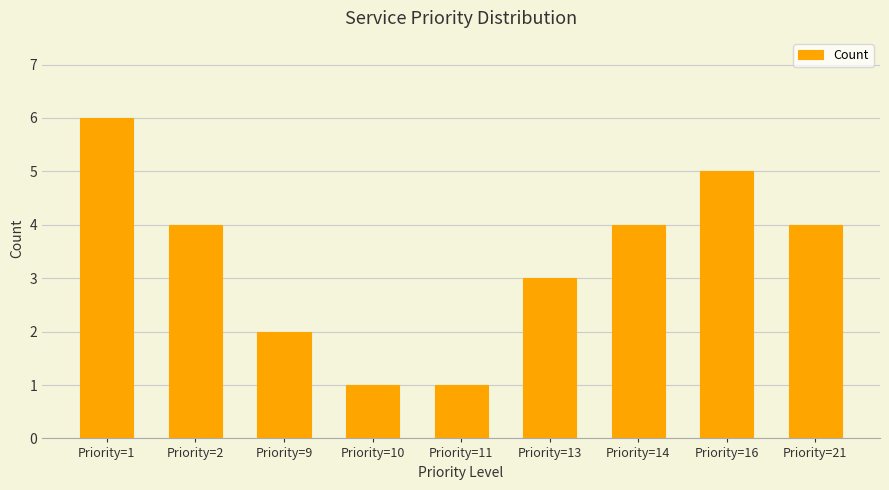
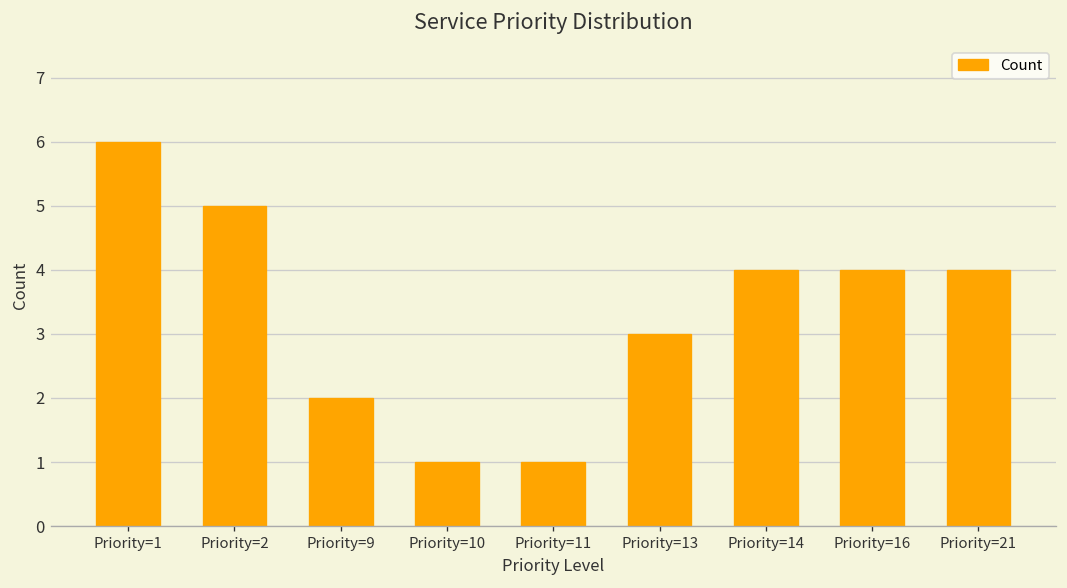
Priority=2: 4 -> 5
Priority=16: 5 -> 4
